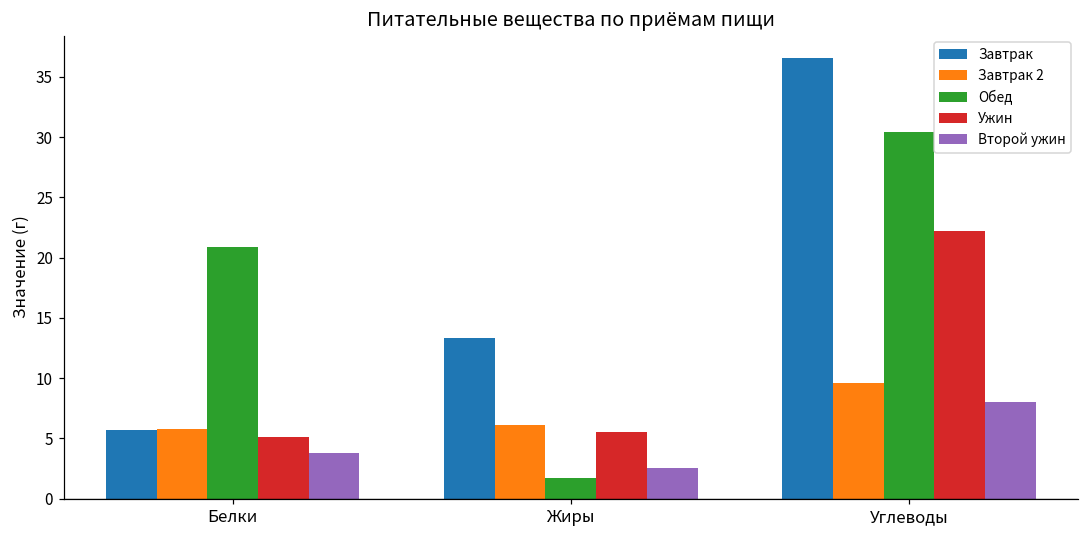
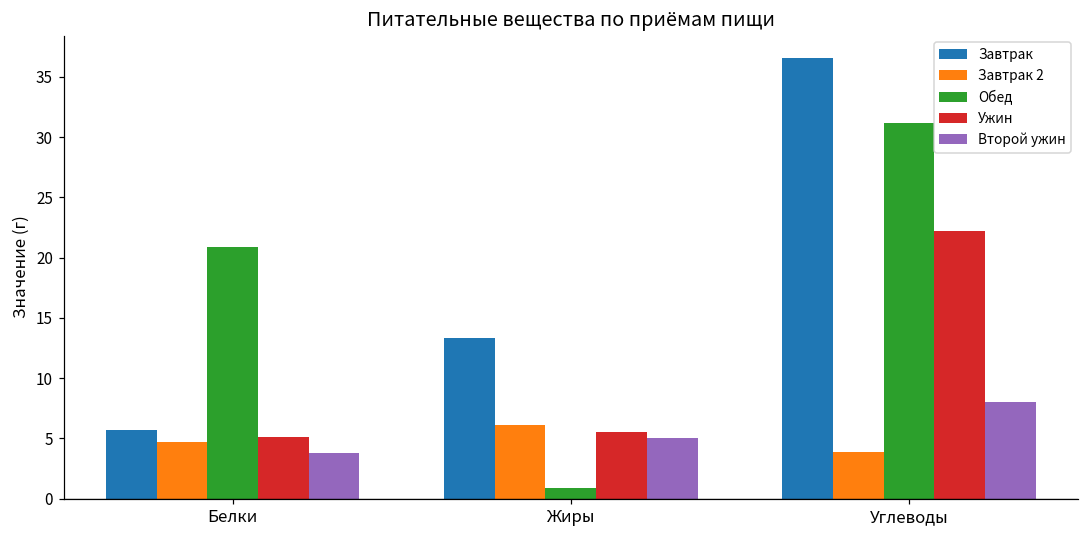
Завтрак 2, Белки: 5.8 -> 4.7
Обед, Жиры: 1.7 -> 0.9
Второй ужин, Жиры: 2.5 -> 5.0
Завтрак 2, Углеводы: 9.6 -> 3.9
Обед, Углеводы: 30.5 -> 31.2
